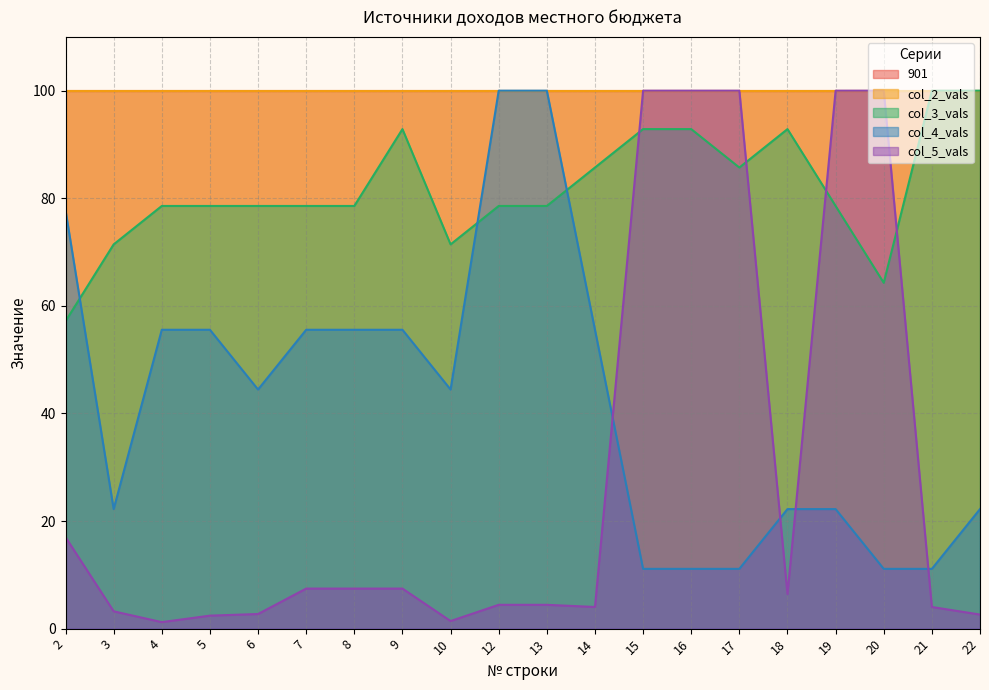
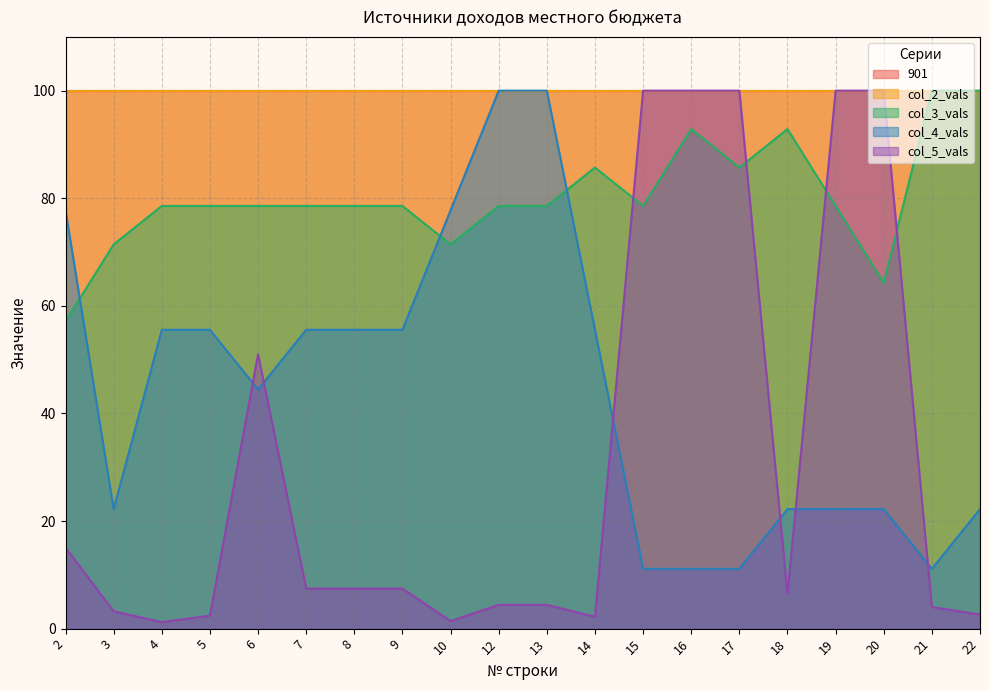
col_5_vals, 2: 17 -> 15
col_5_vals, 6: 3 -> 51
col_3_vals, 9: 93 -> 79
col_4_vals, 10: 44 -> 78
col_5_vals, 14: 4 -> 2
col_3_vals, 15: 93 -> 79
col_4_vals, 20: 11 -> 22
